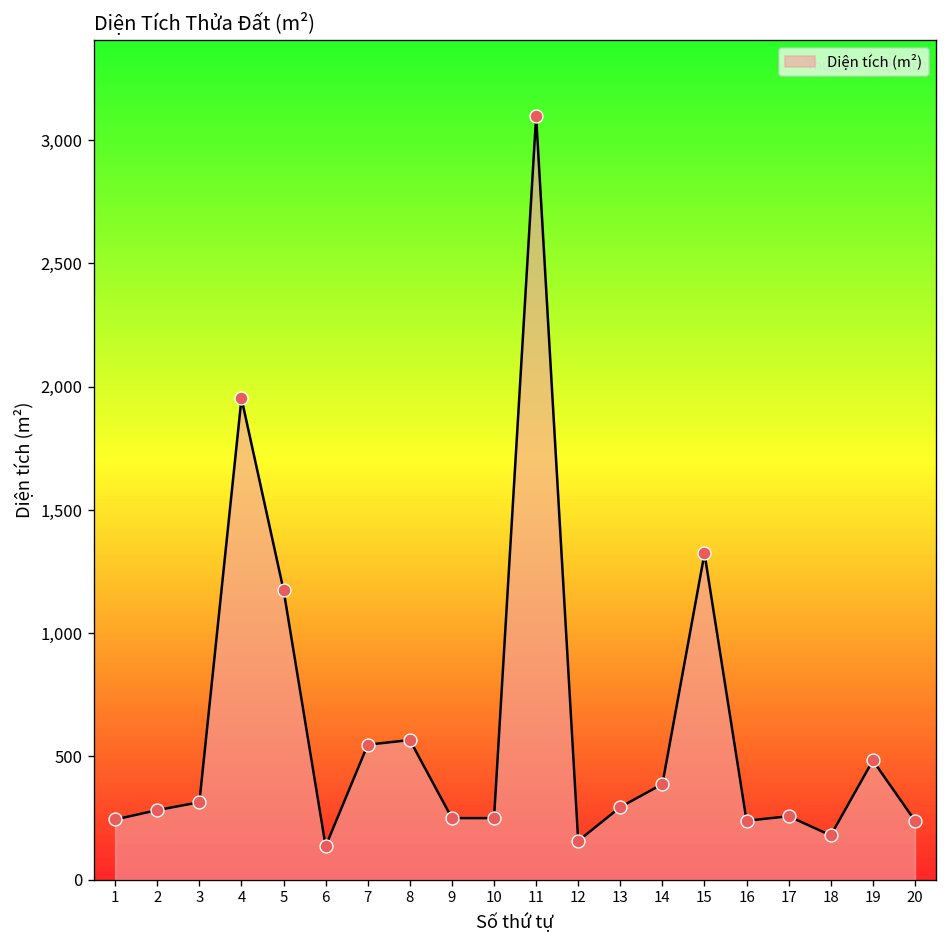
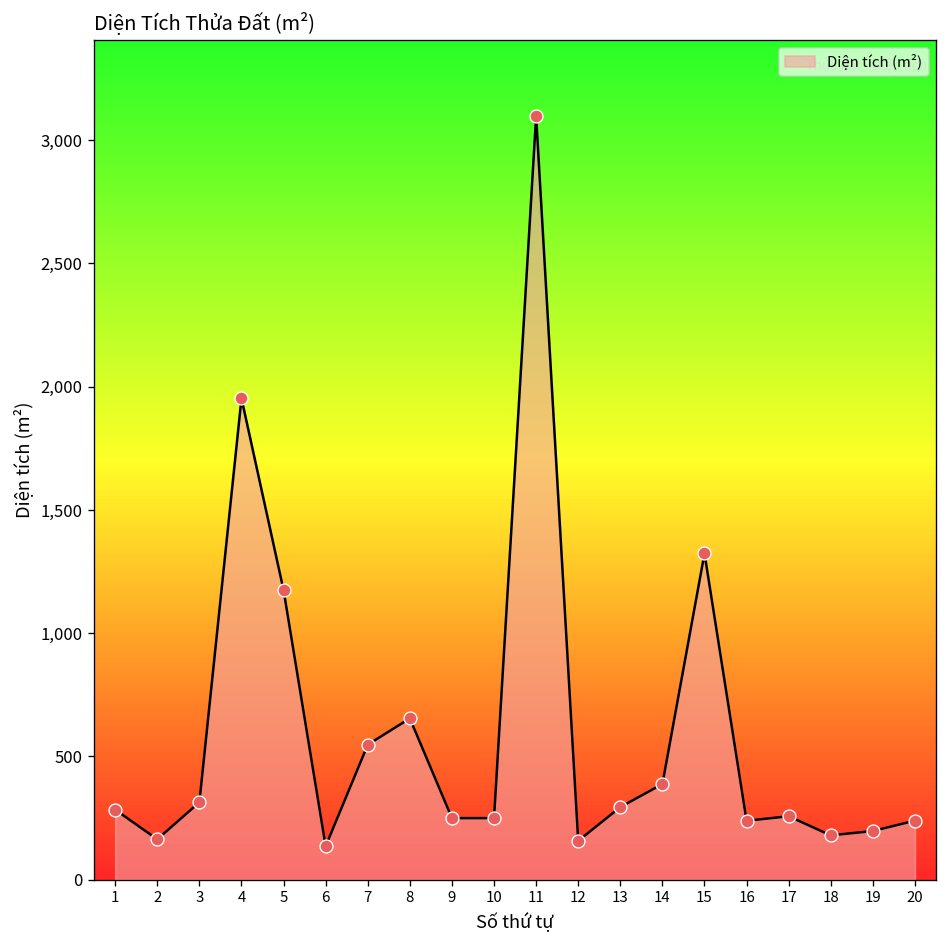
1: 240 -> 280
2: 280 -> 160
8: 570 -> 650
19: 480 -> 200
